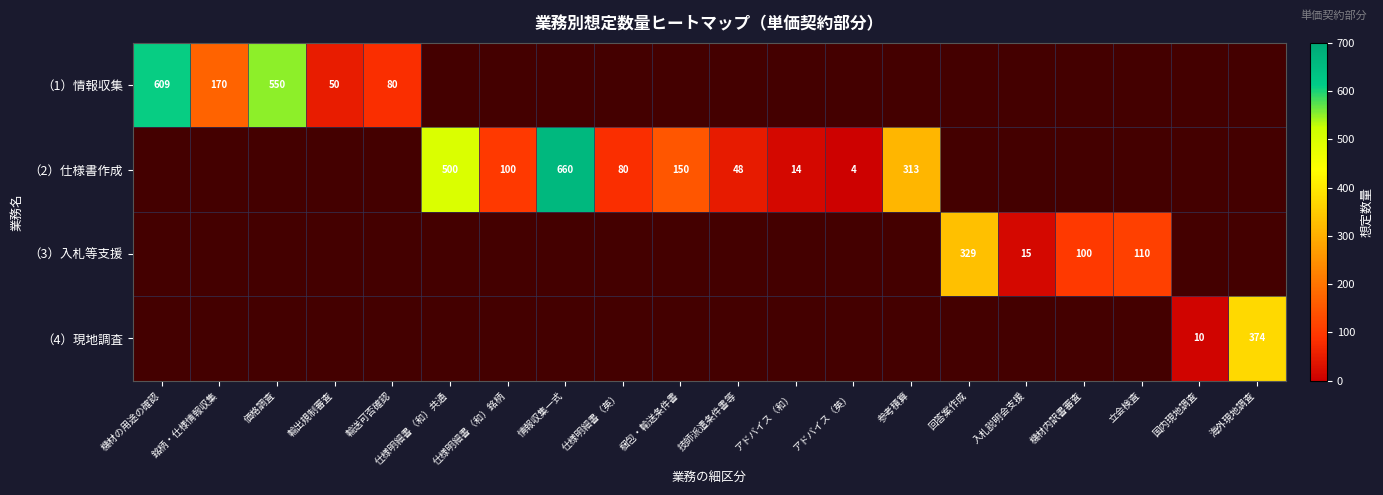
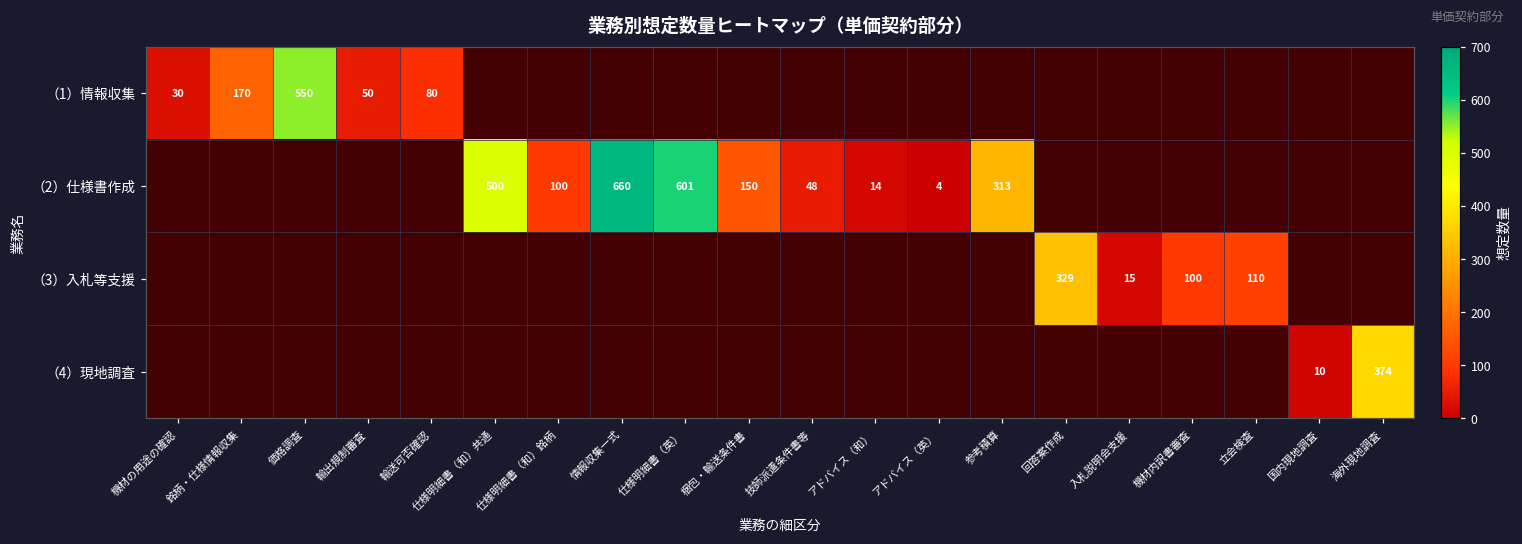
（1）情報収集, 機材の用途の確認: 609 -> 30
（2）仕様書作成, 仕様明細書（英）: 80 -> 601
